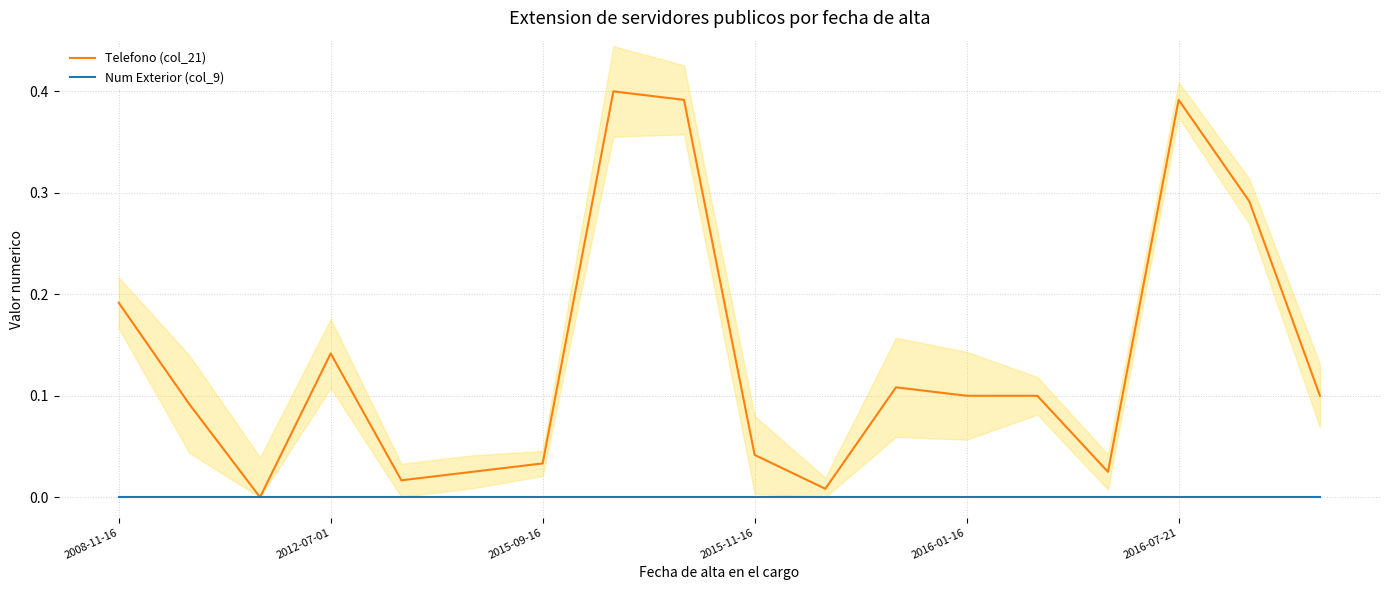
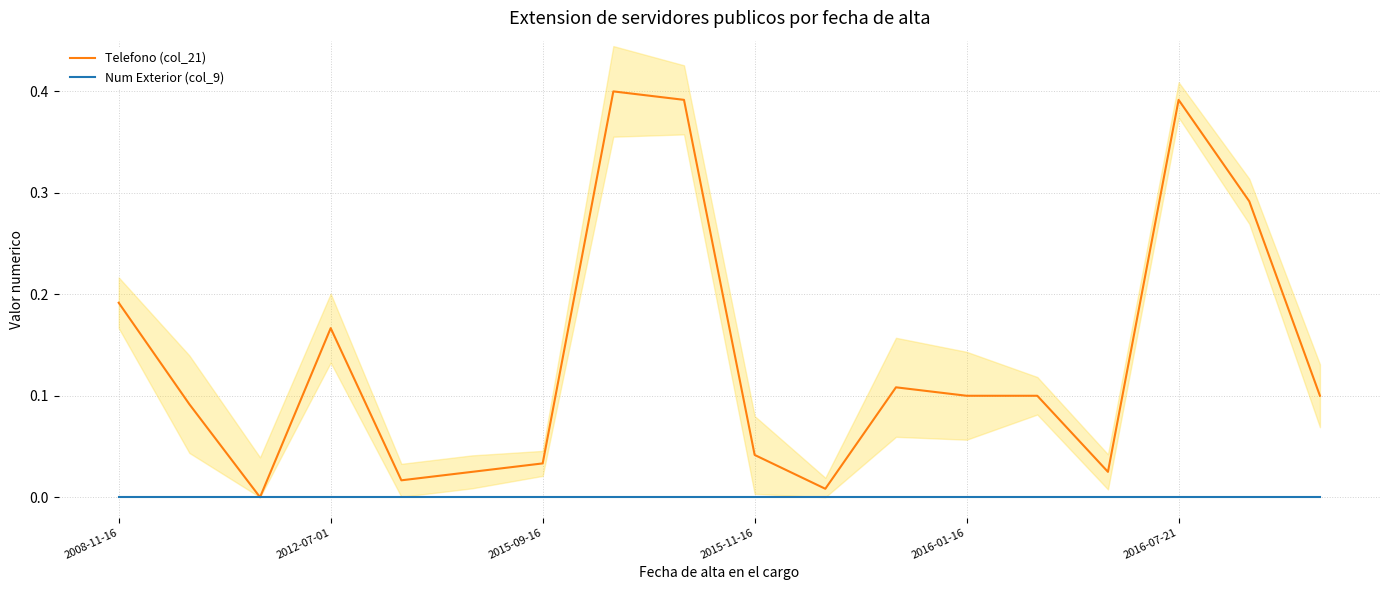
Telefono (col_21), 2012-07-01: 0.142 -> 0.167
